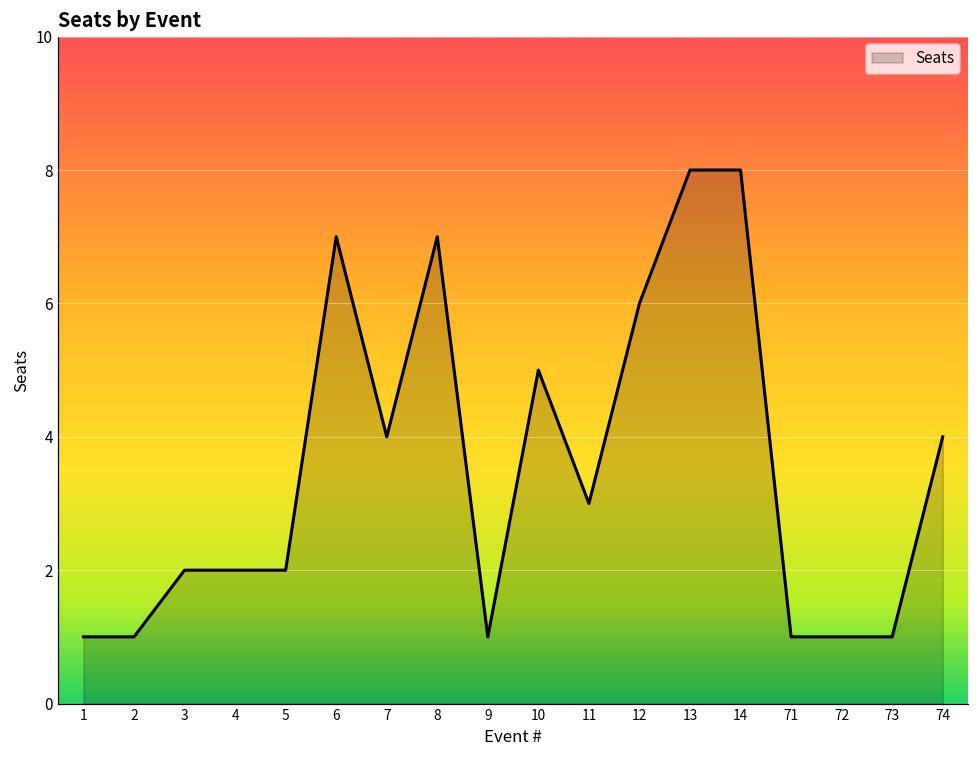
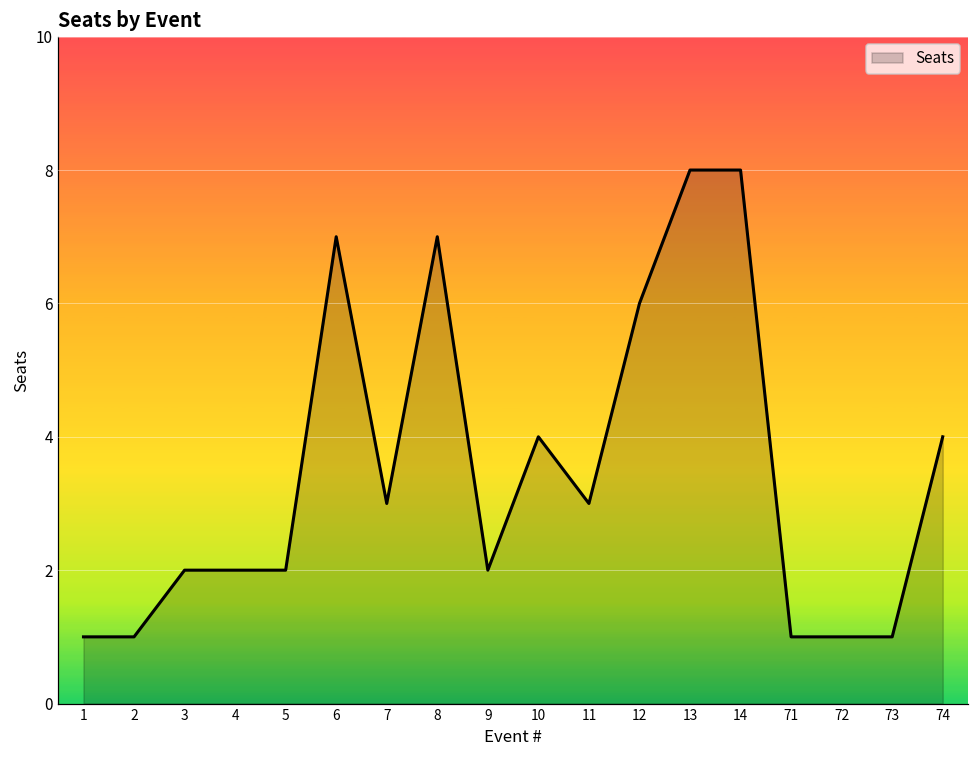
7: 4 -> 3
9: 1 -> 2
10: 5 -> 4
